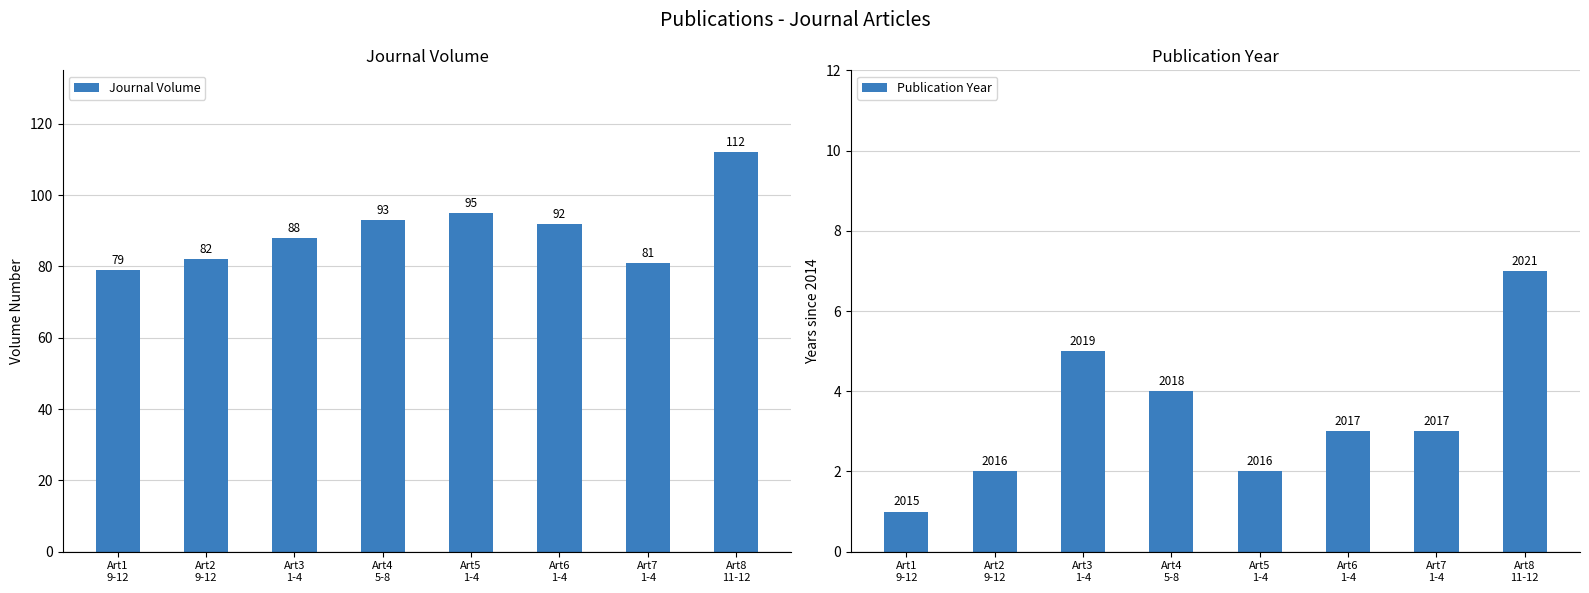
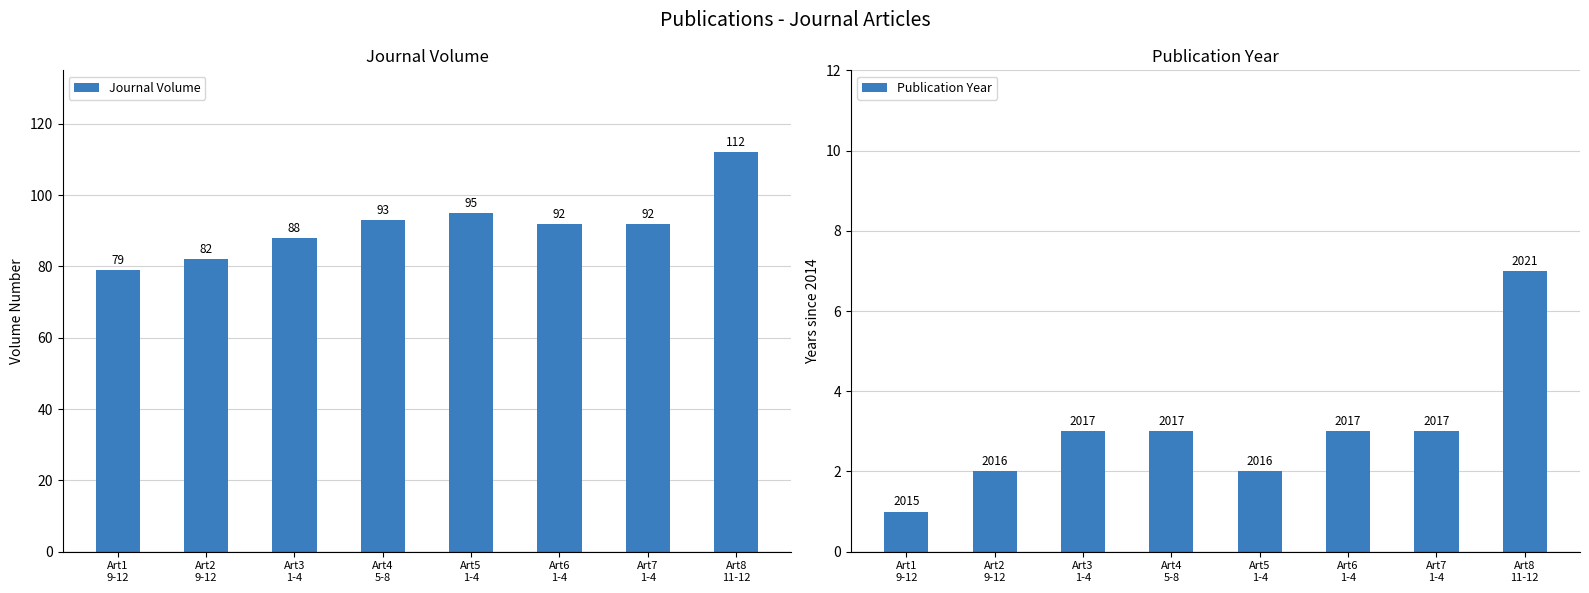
Journal Volume, Art7 1-4: 81 -> 92
Publication Year, Art3 1-4: 2019 -> 2017
Publication Year, Art4 5-8: 2018 -> 2017
